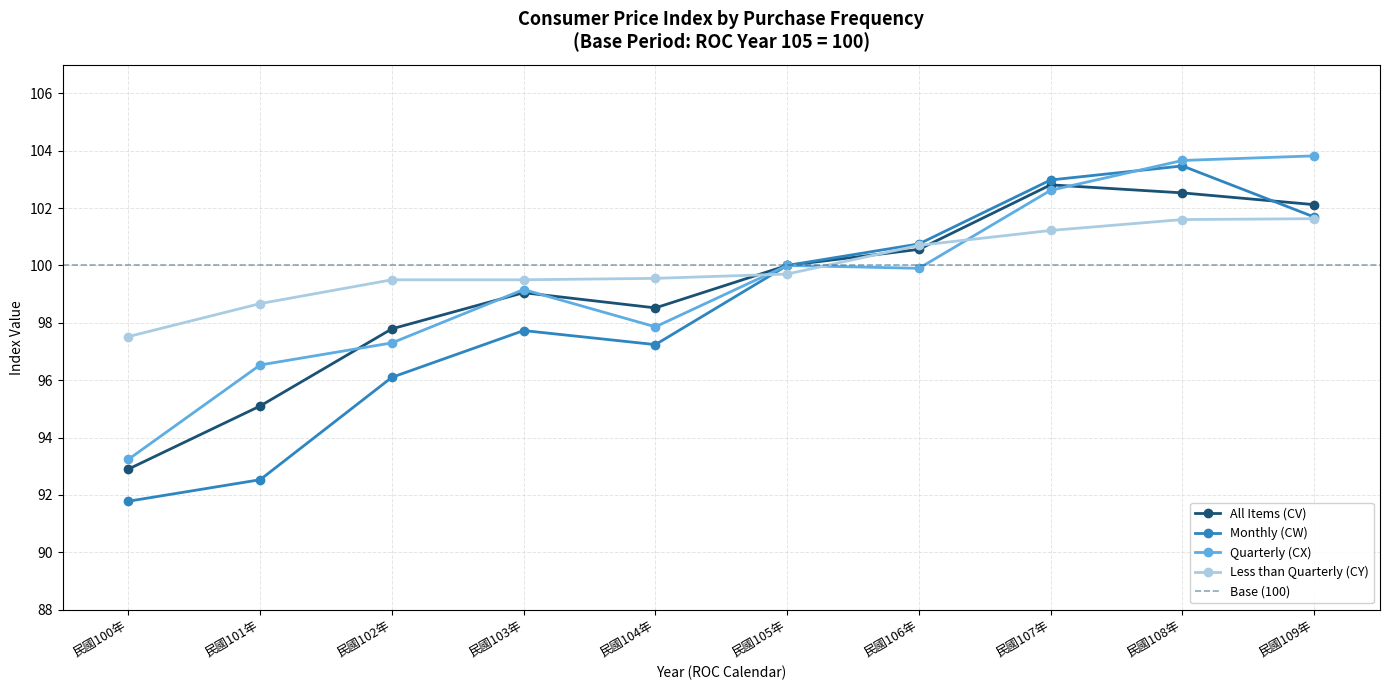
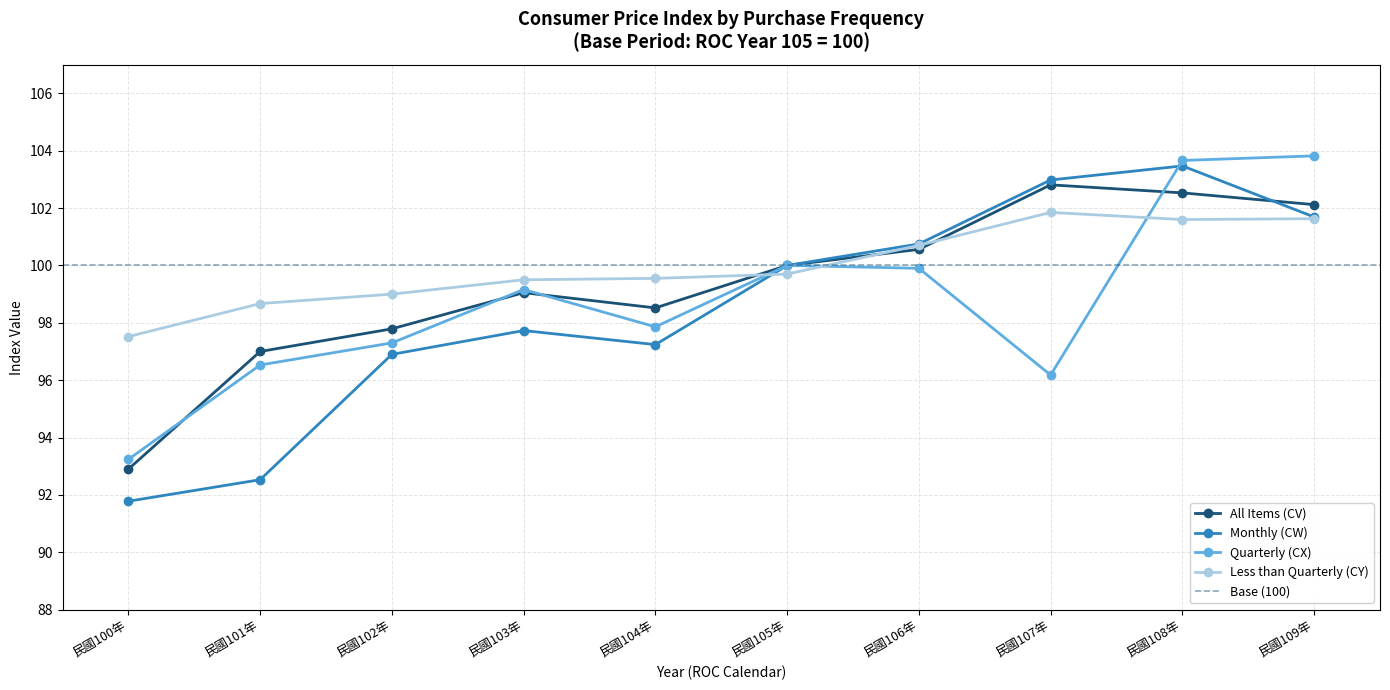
All Items (CV), 民國101年: 95.1 -> 97.0
Monthly (CW), 民國102年: 96.1 -> 96.9
Less than Quarterly (CY), 民國102年: 99.5 -> 99.0
Quarterly (CX), 民國107年: 102.6 -> 96.2
Less than Quarterly (CY), 民國107年: 101.2 -> 101.9
